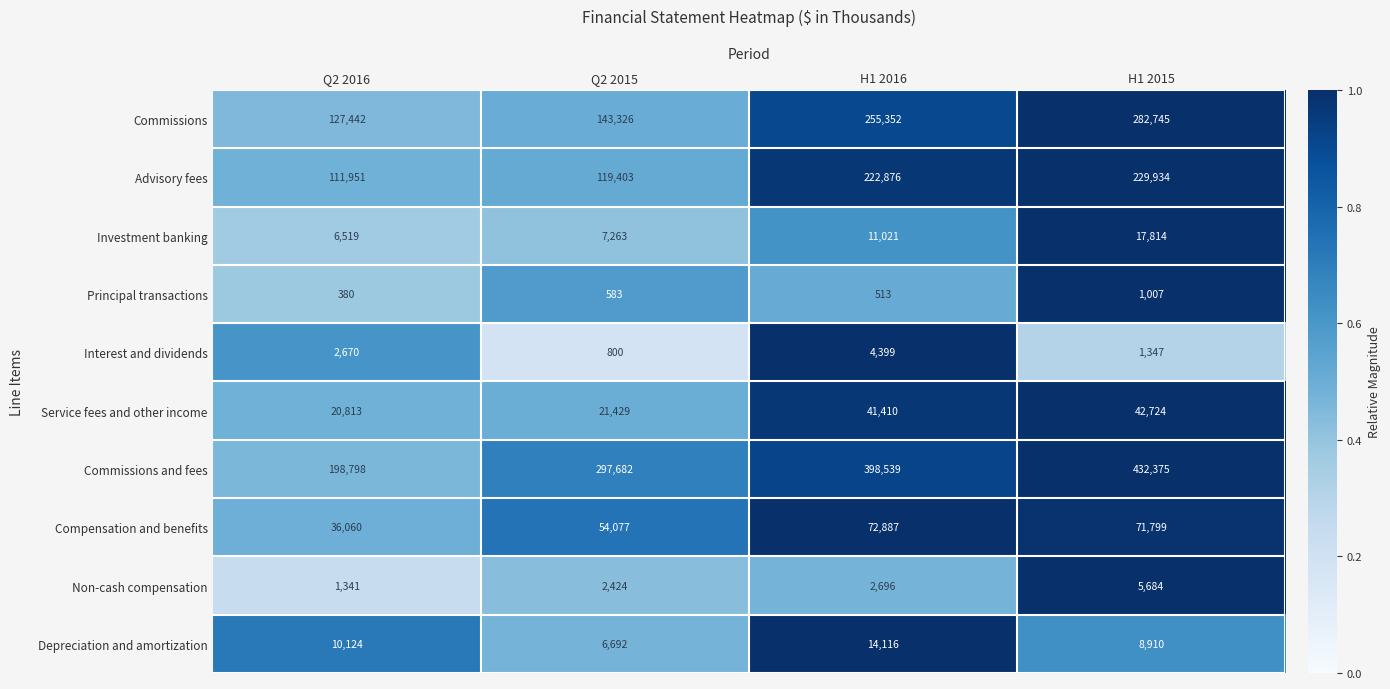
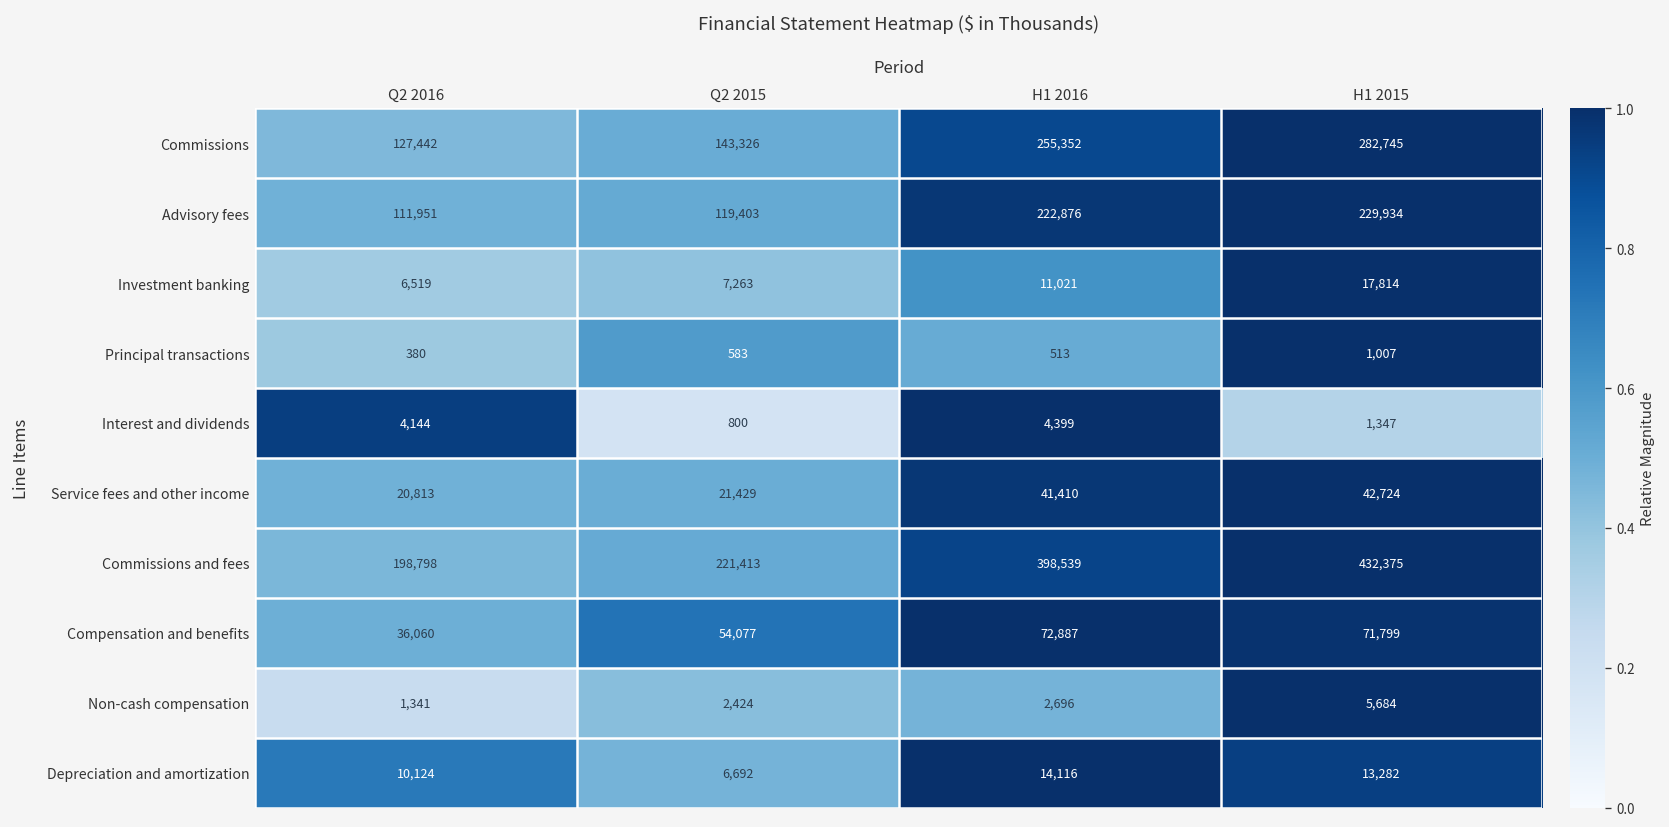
Interest and dividends, Q2 2016: 2,670 -> 4,144
Commissions and fees, Q2 2015: 297,682 -> 221,413
Depreciation and amortization, H1 2015: 8,910 -> 13,282
